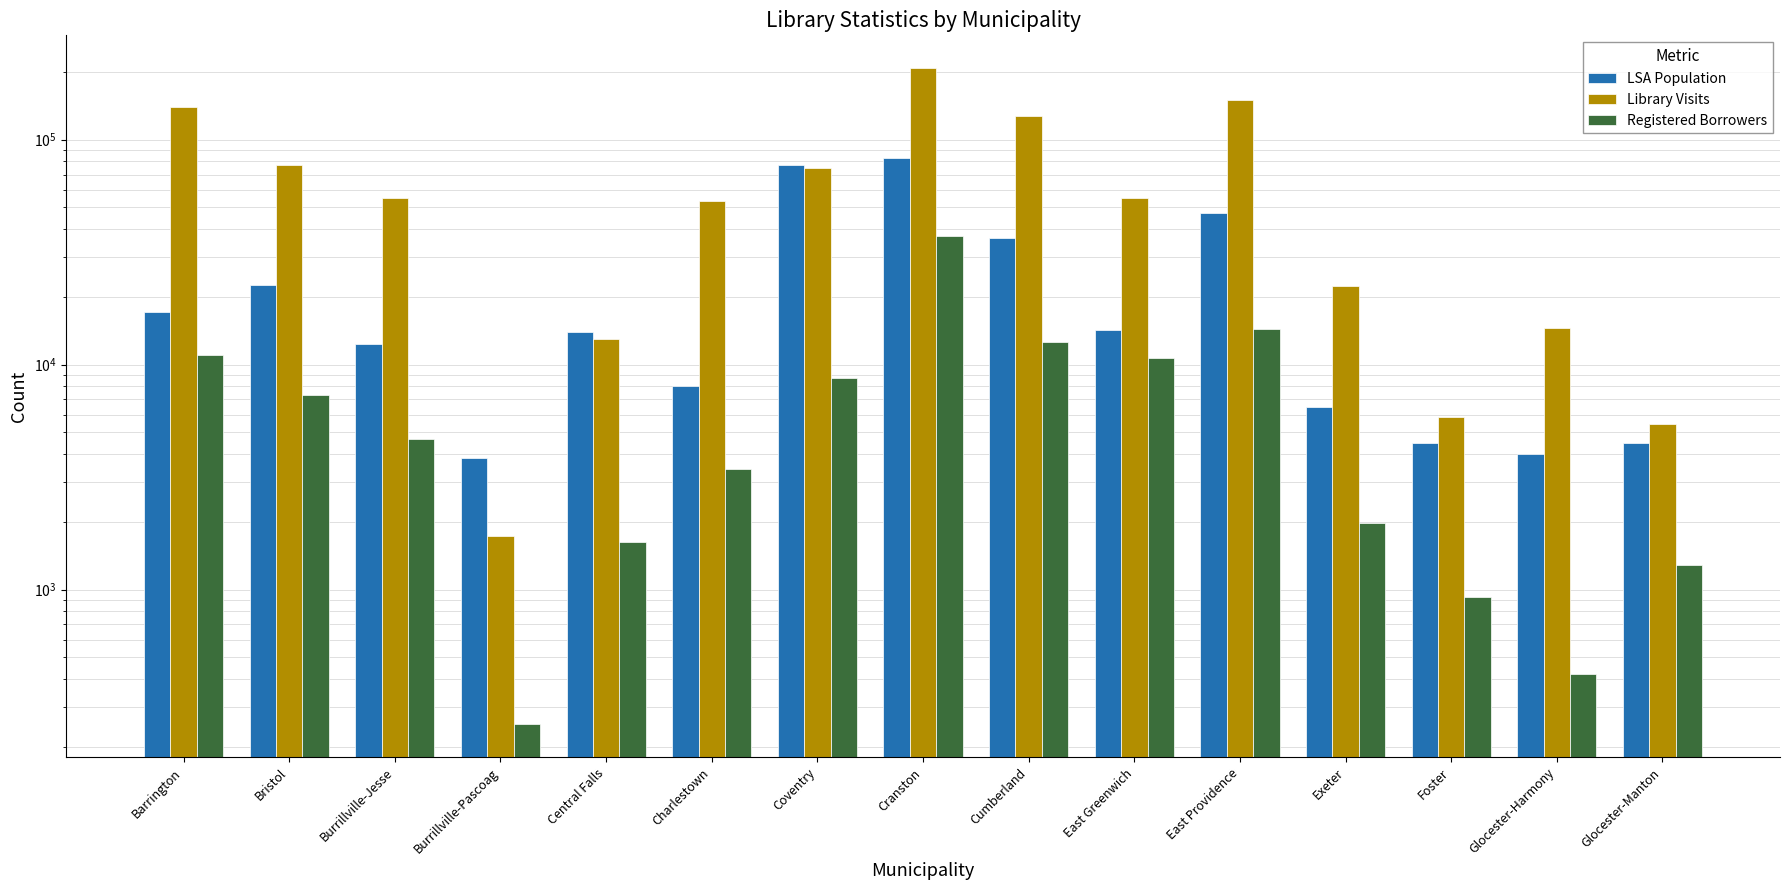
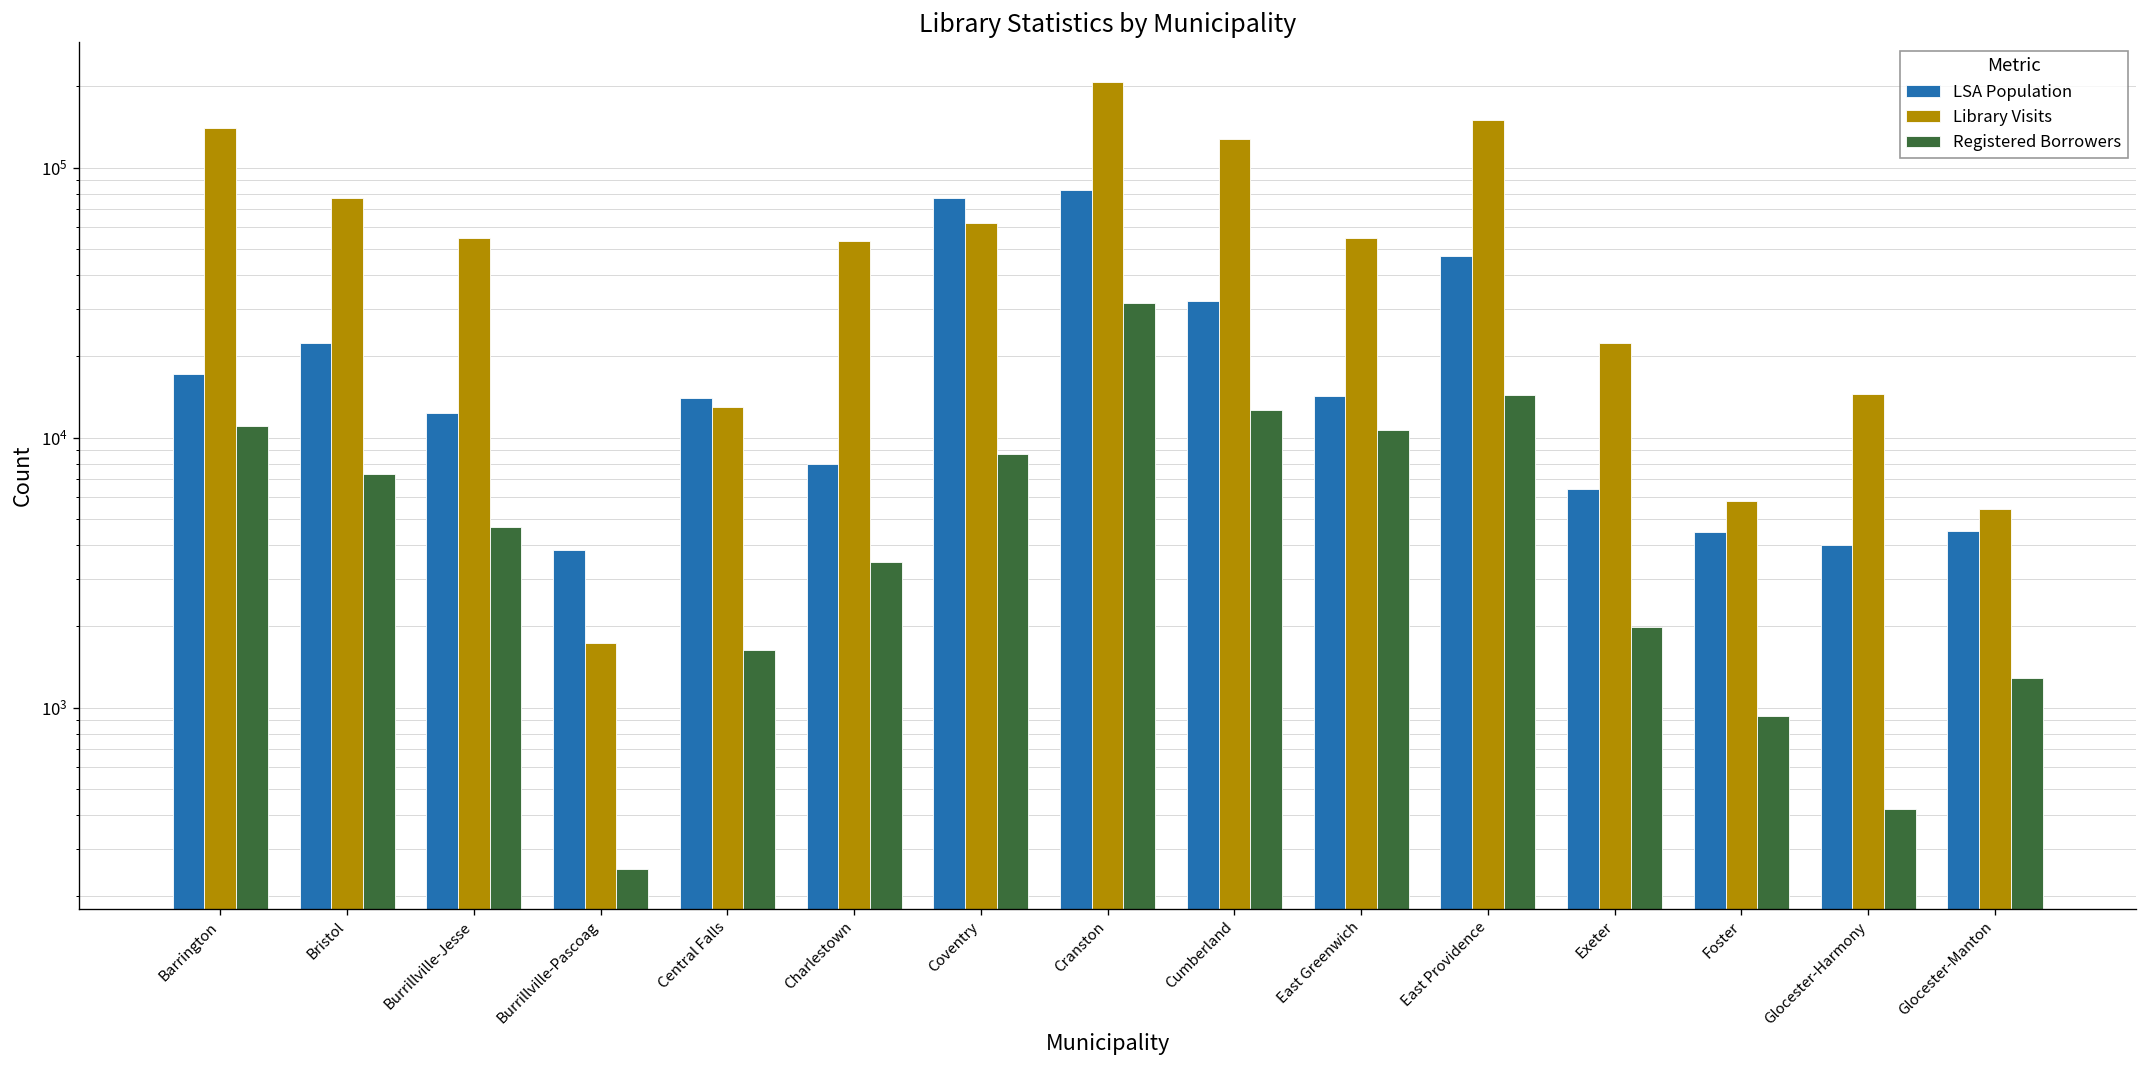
Library Visits, Coventry: 74000 -> 63000
Registered Borrowers, Cranston: 37000 -> 32000
LSA Population, Cumberland: 36000 -> 32000
